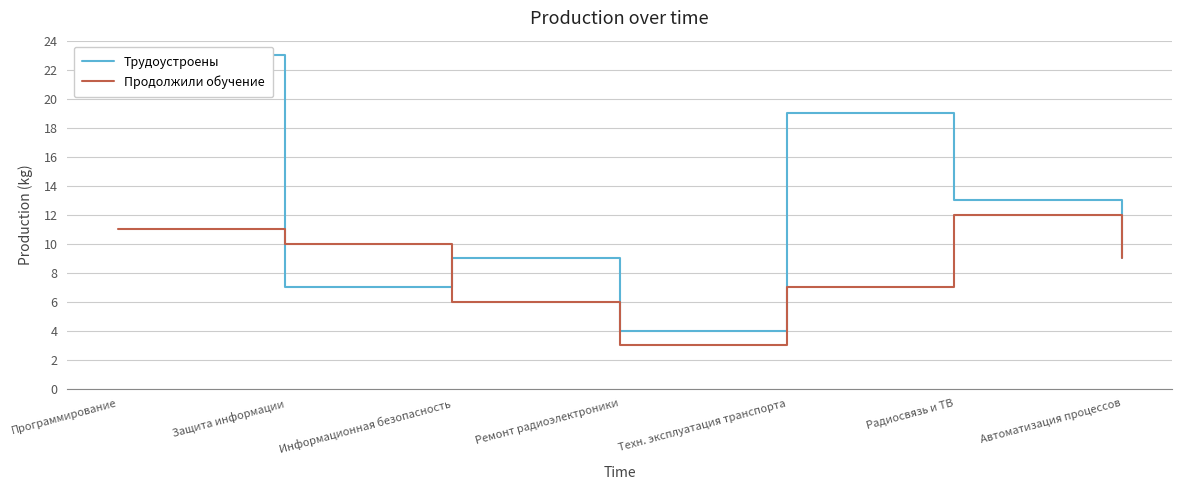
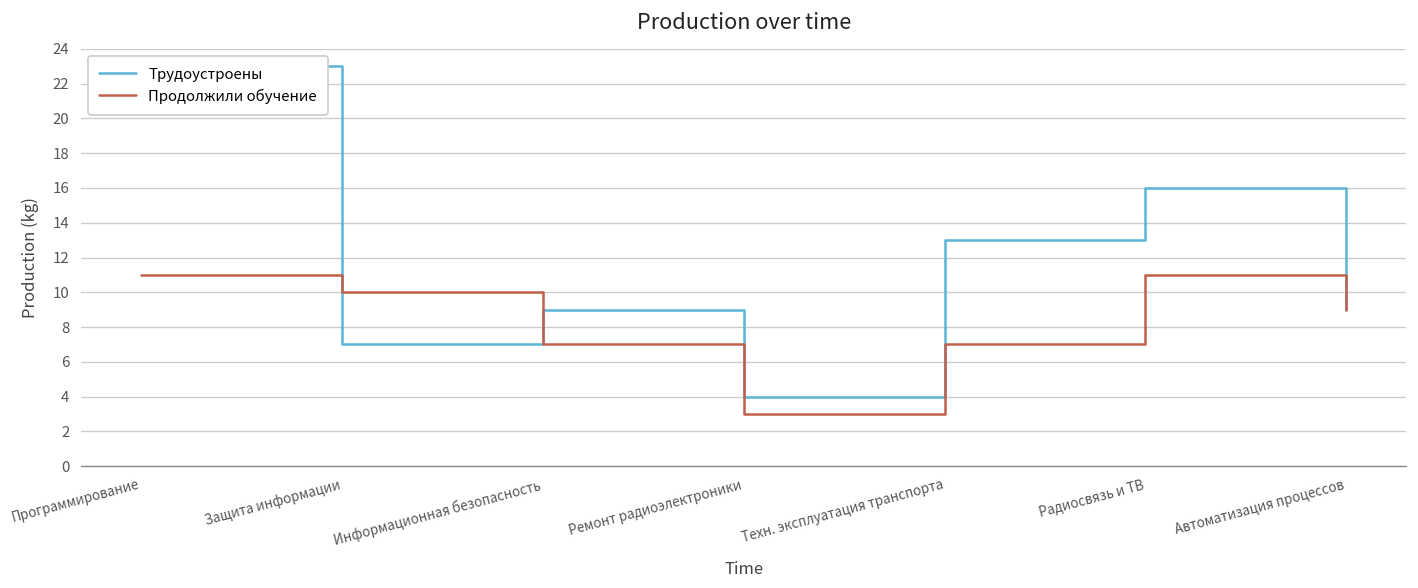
Продолжили обучение, Информационная безопасность: 6 -> 7
Трудоустроены, Техн. эксплуатация транспорта: 19 -> 13
Трудоустроены, Радиосвязь и ТВ: 13 -> 16
Продолжили обучение, Радиосвязь и ТВ: 12 -> 11
